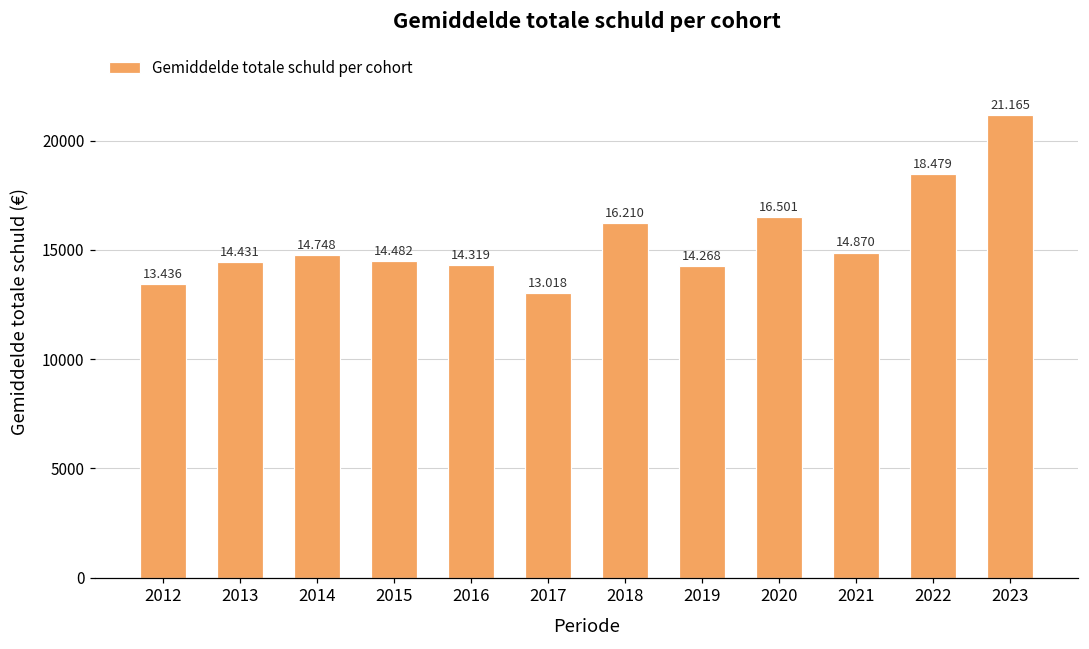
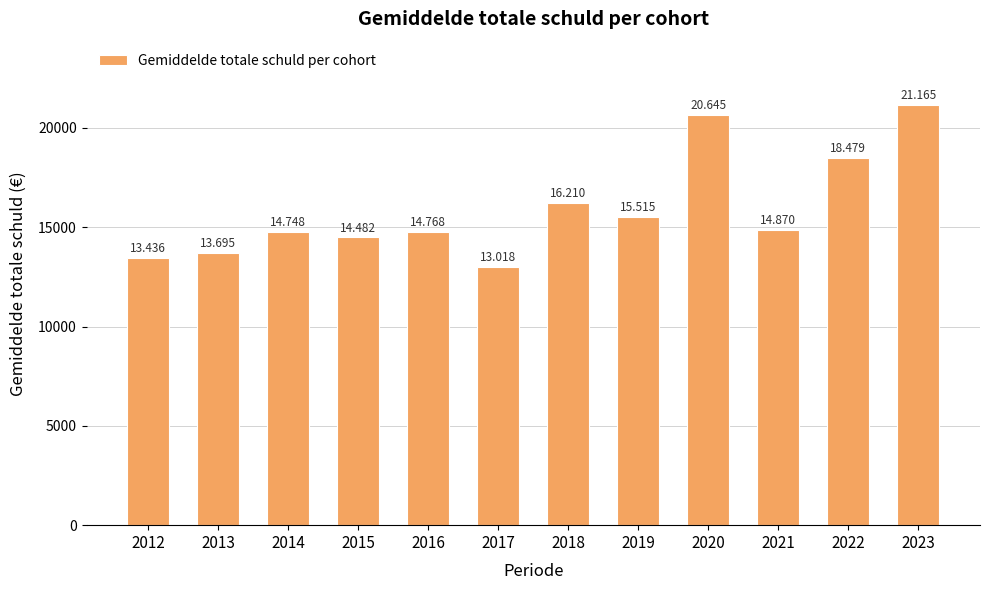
2013: 14.431 -> 13.695
2016: 14.319 -> 14.768
2019: 14.268 -> 15.515
2020: 16.501 -> 20.645
